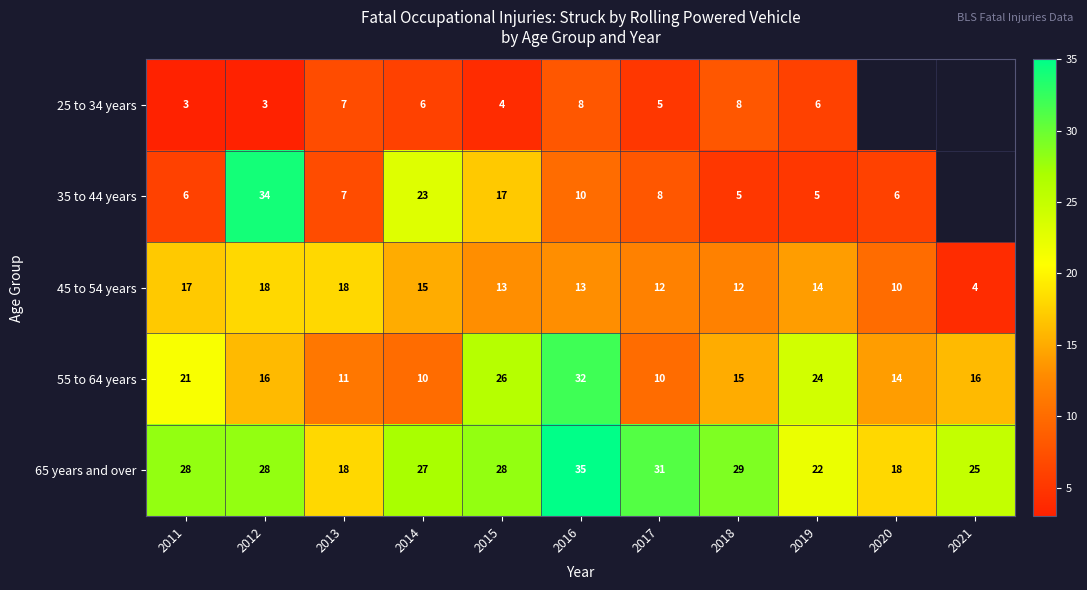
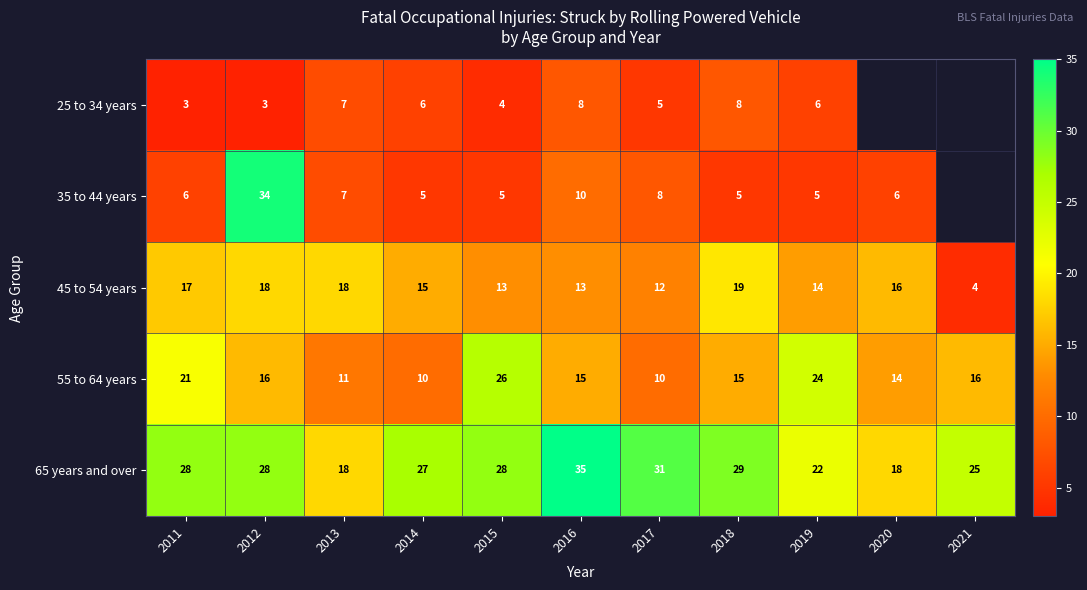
35 to 44 years, 2014: 23 -> 5
35 to 44 years, 2015: 17 -> 5
45 to 54 years, 2018: 12 -> 19
45 to 54 years, 2020: 10 -> 16
55 to 64 years, 2016: 32 -> 15
